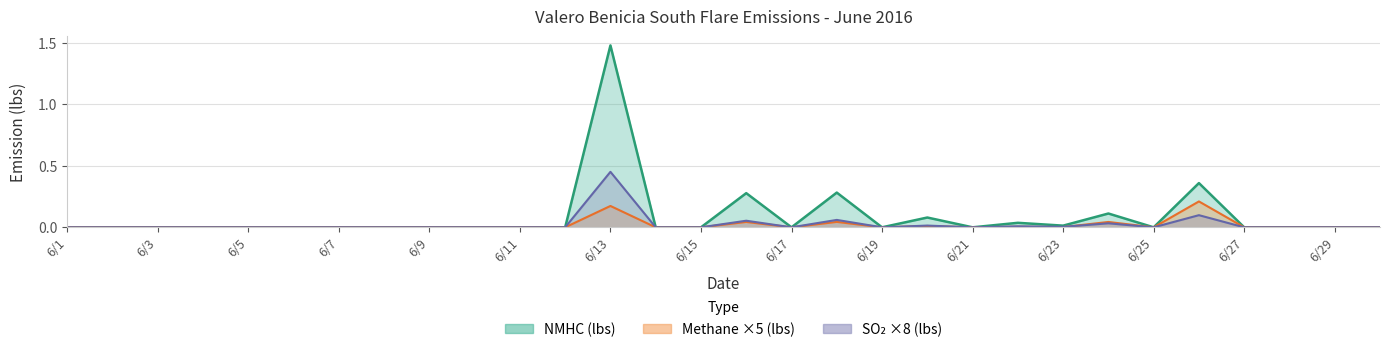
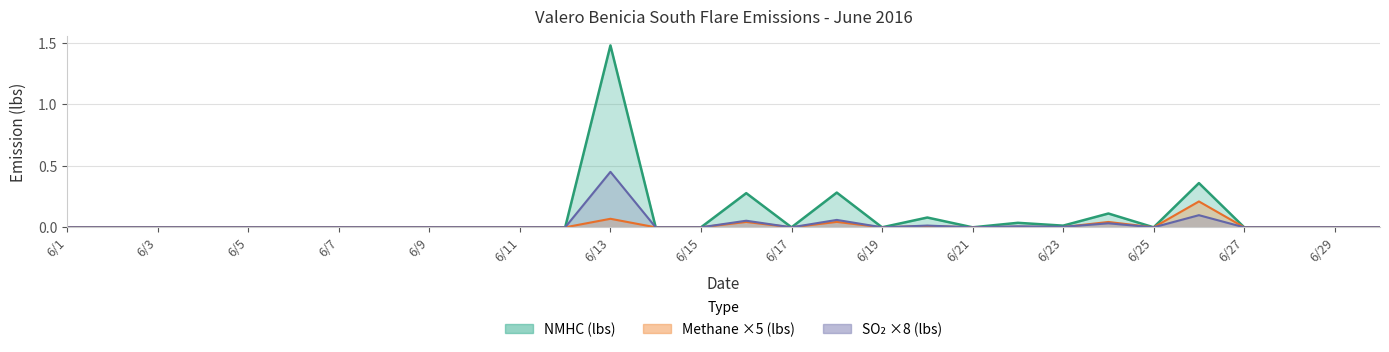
Methane ×5 (lbs), 6/13: 0.17 -> 0.07
